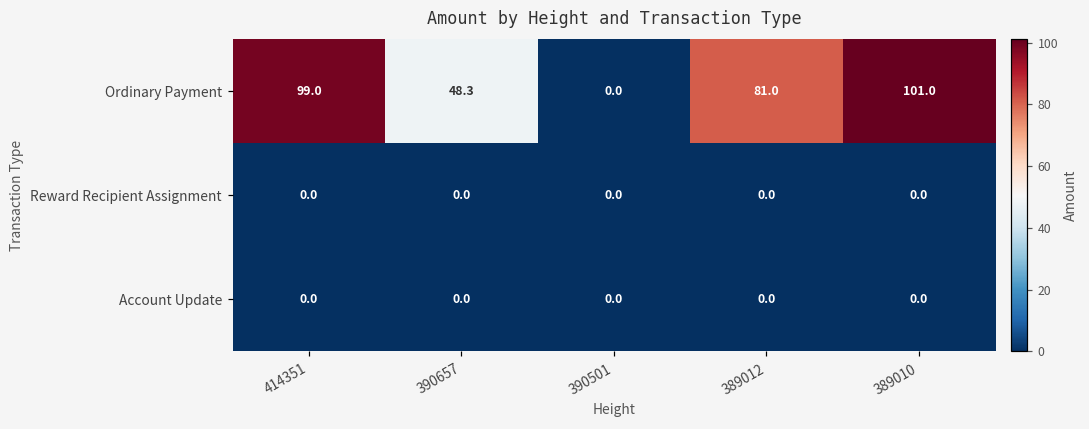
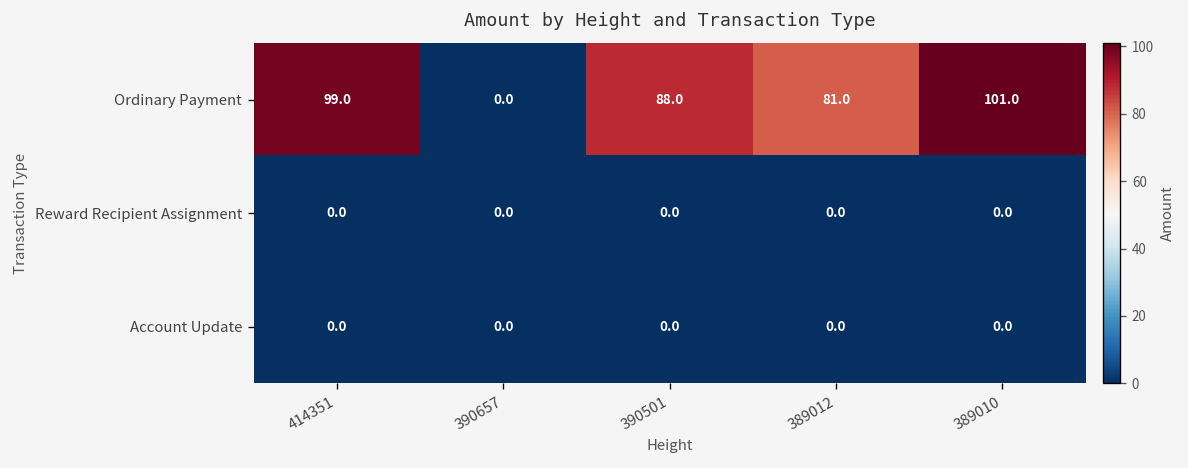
Ordinary Payment, 390657: 48.3 -> 0.0
Ordinary Payment, 390501: 0.0 -> 88.0
